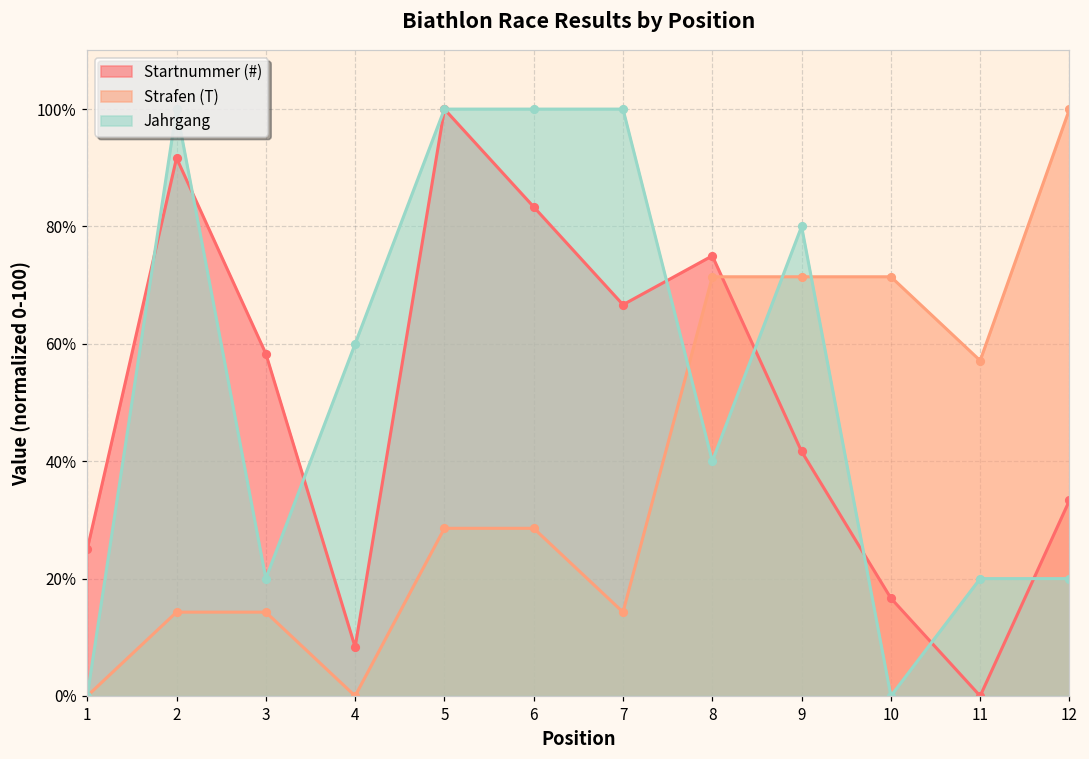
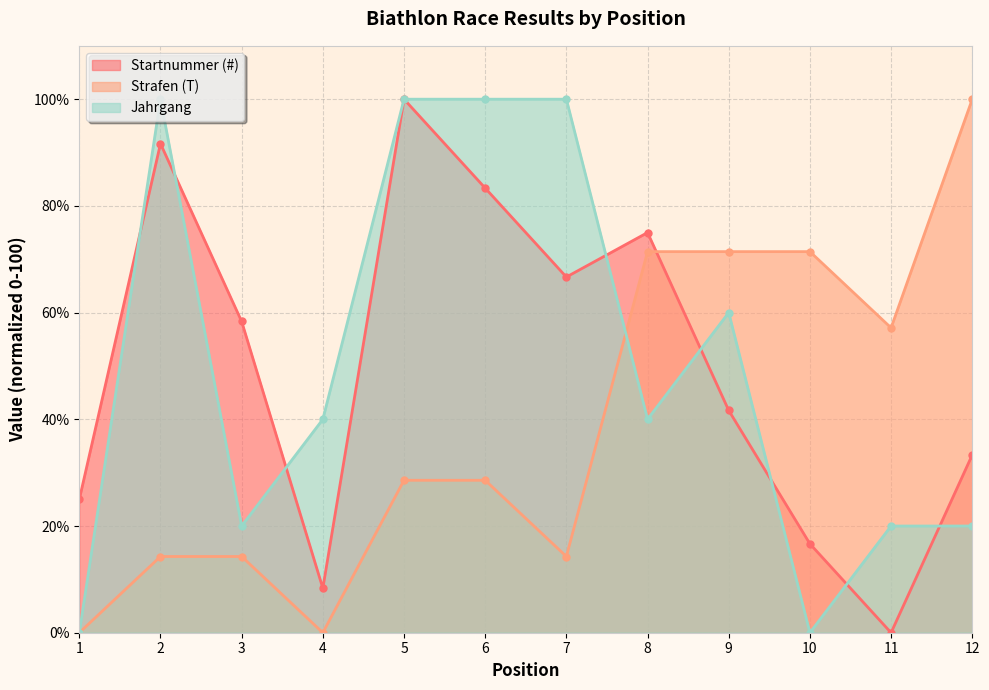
Jahrgang, 4: 60% -> 40%
Jahrgang, 9: 80% -> 60%
